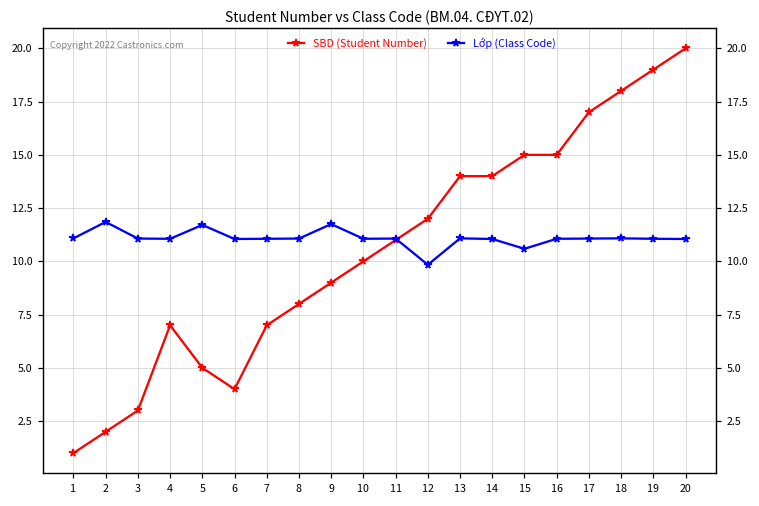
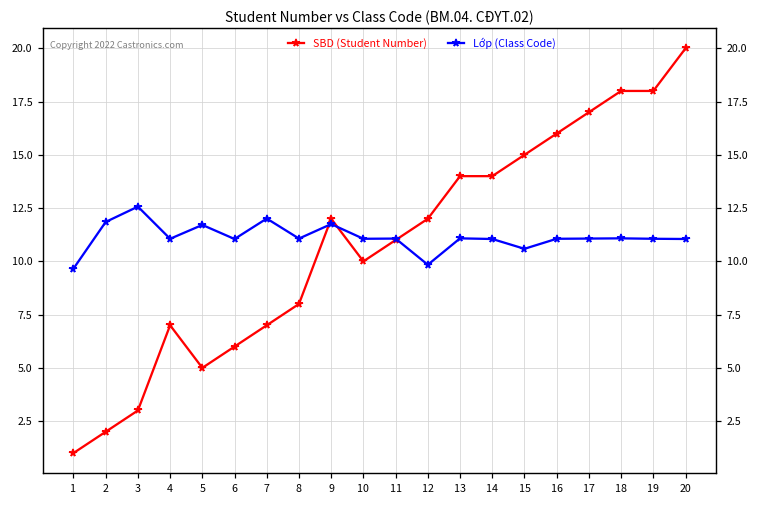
Lớp (Class Code), 1: 11.1 -> 9.7
Lớp (Class Code), 3: 11.1 -> 12.6
SBD (Student Number), 6: 4 -> 6
Lớp (Class Code), 7: 11.1 -> 12.0
SBD (Student Number), 9: 9 -> 12
SBD (Student Number), 16: 15 -> 16
SBD (Student Number), 19: 19 -> 18
